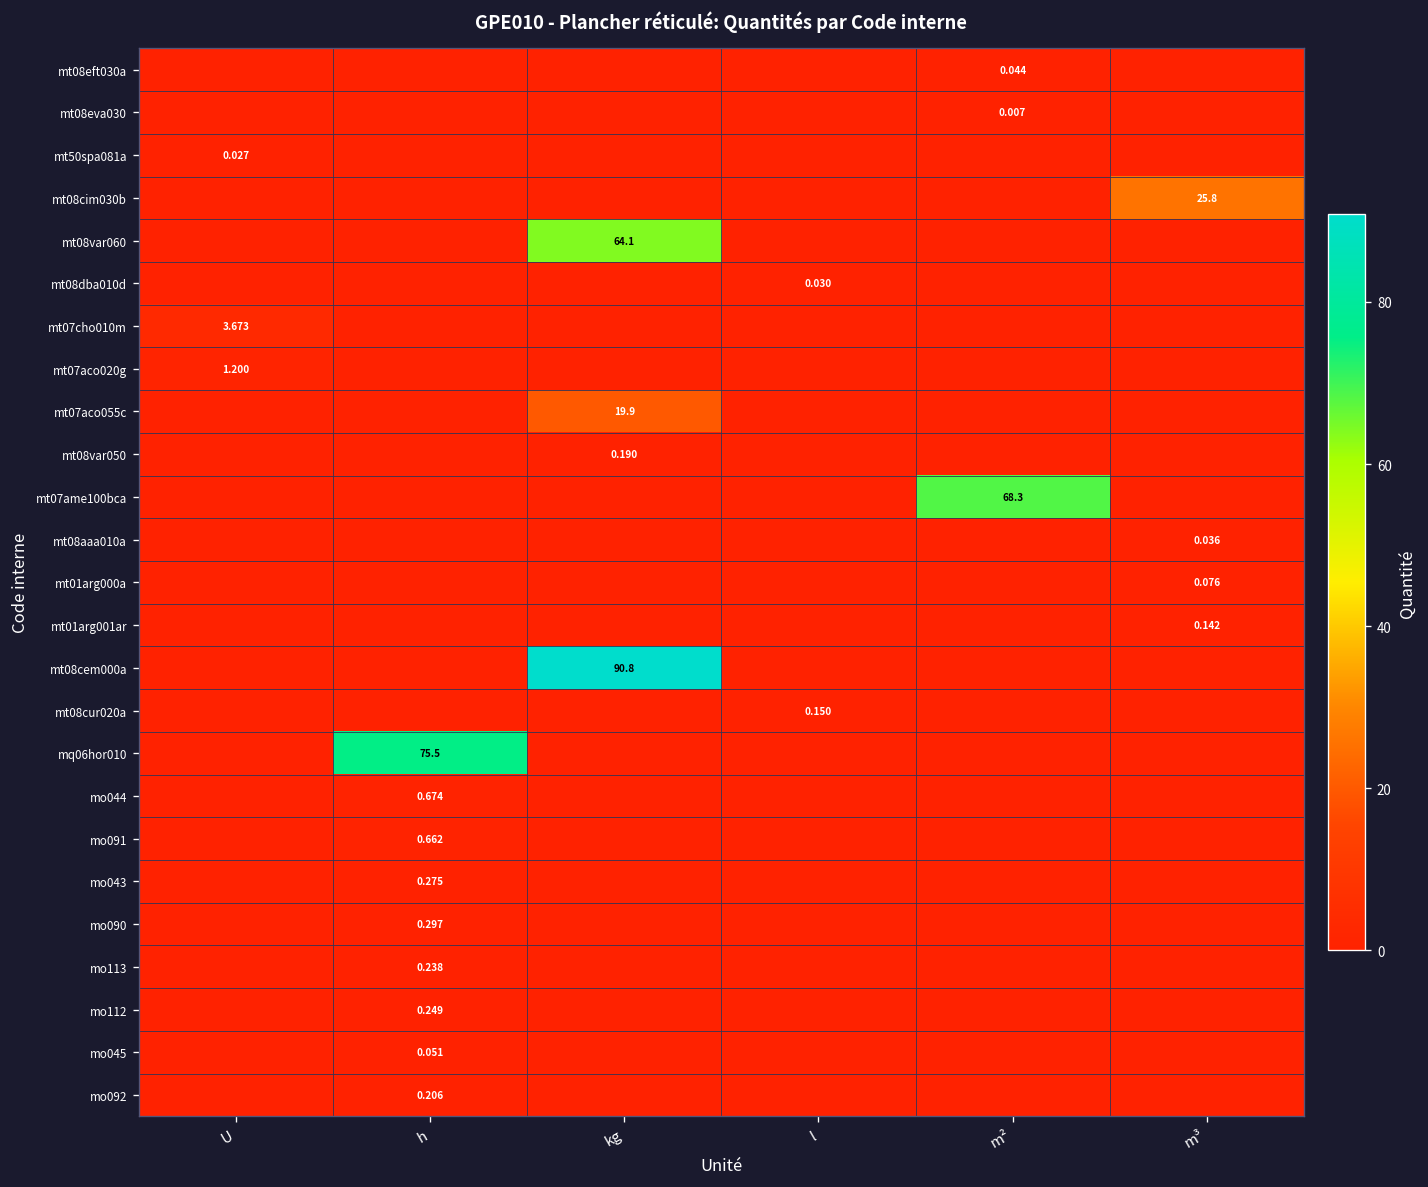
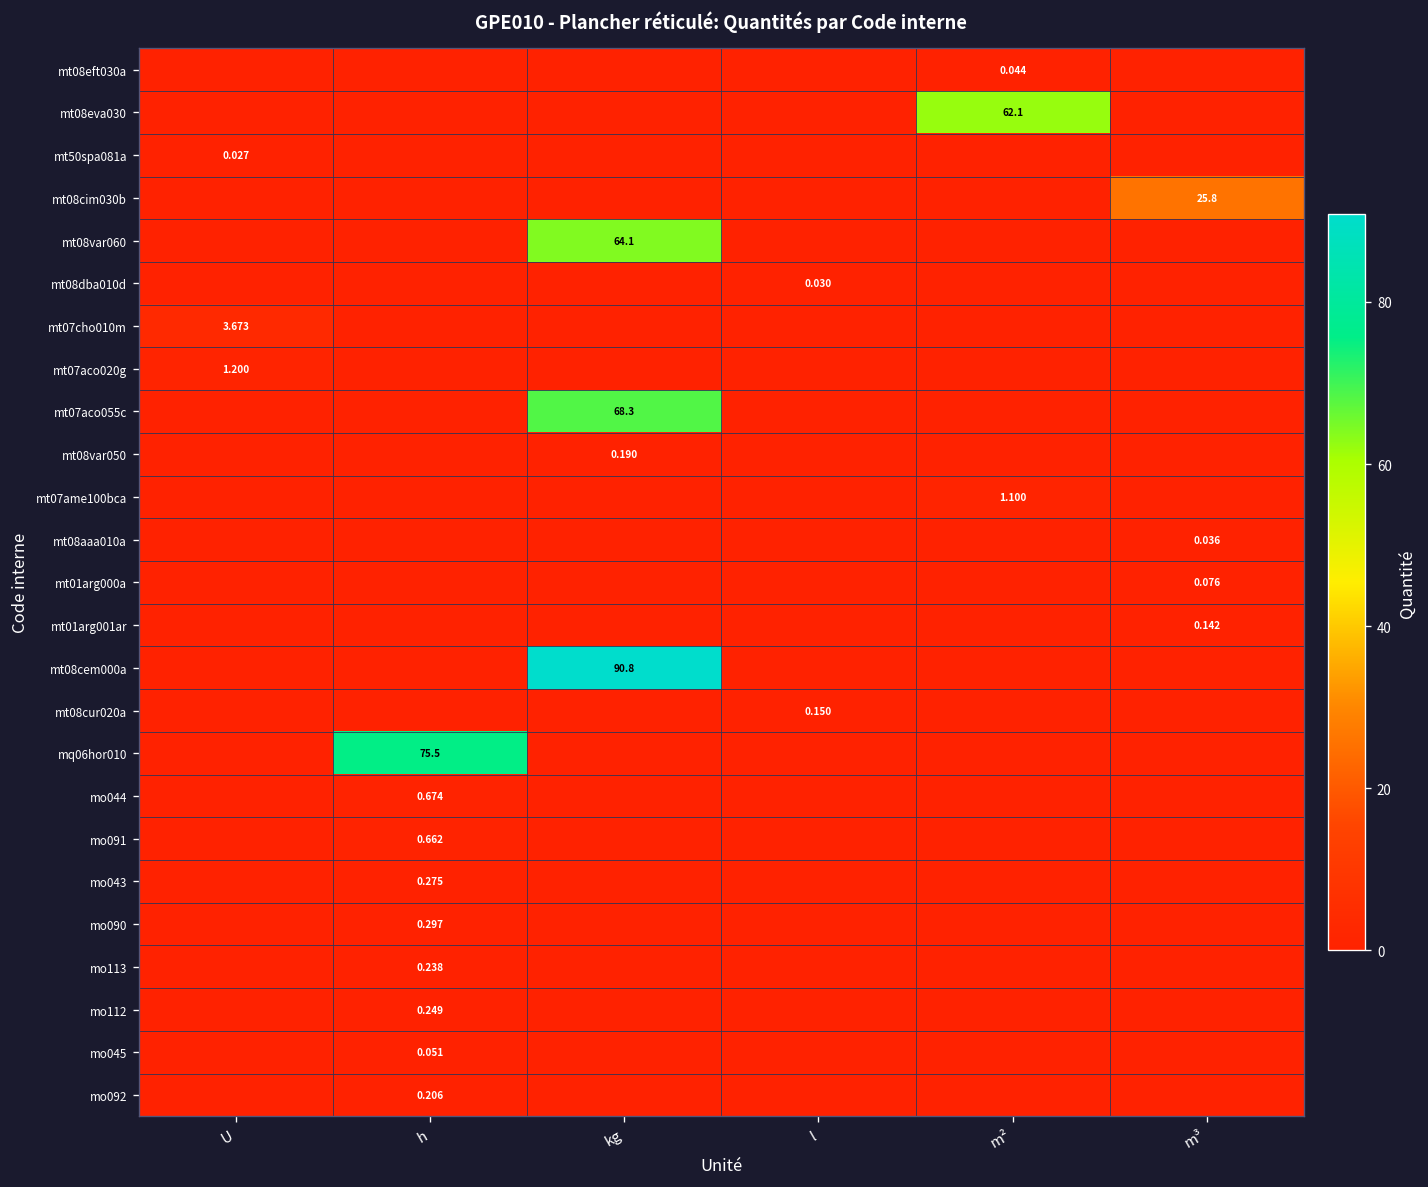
mt08eva030, m²: 0.007 -> 62.1
mt07aco055c, kg: 19.9 -> 68.3
mt07ame100bca, m²: 68.3 -> 1.100
